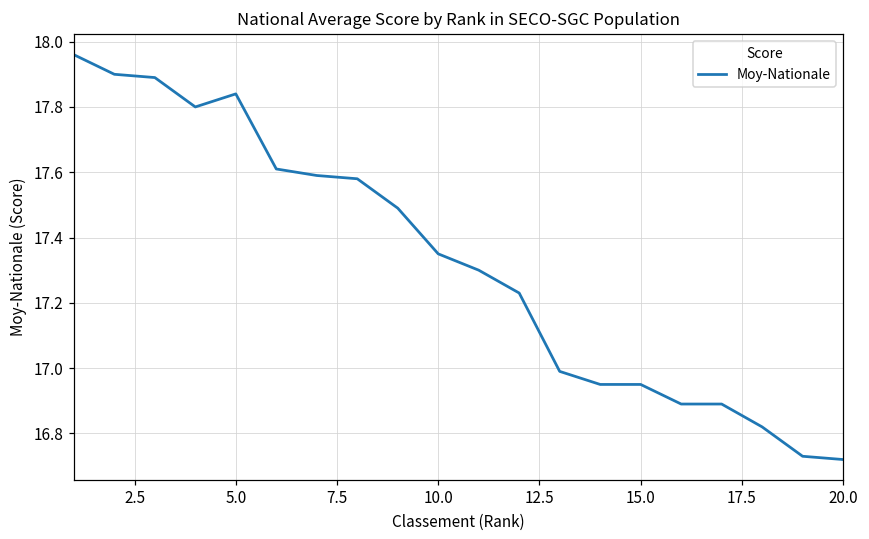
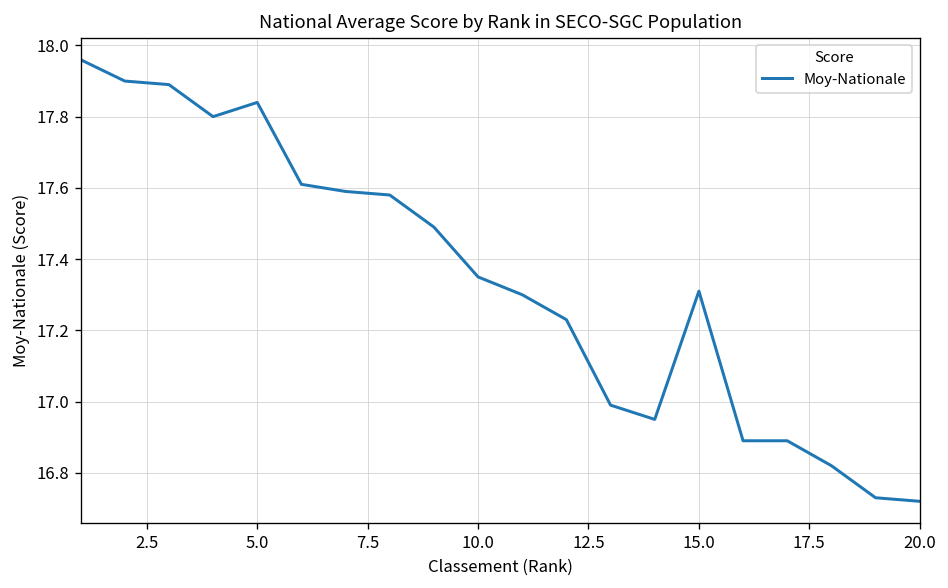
15.0: 16.95 -> 17.31
